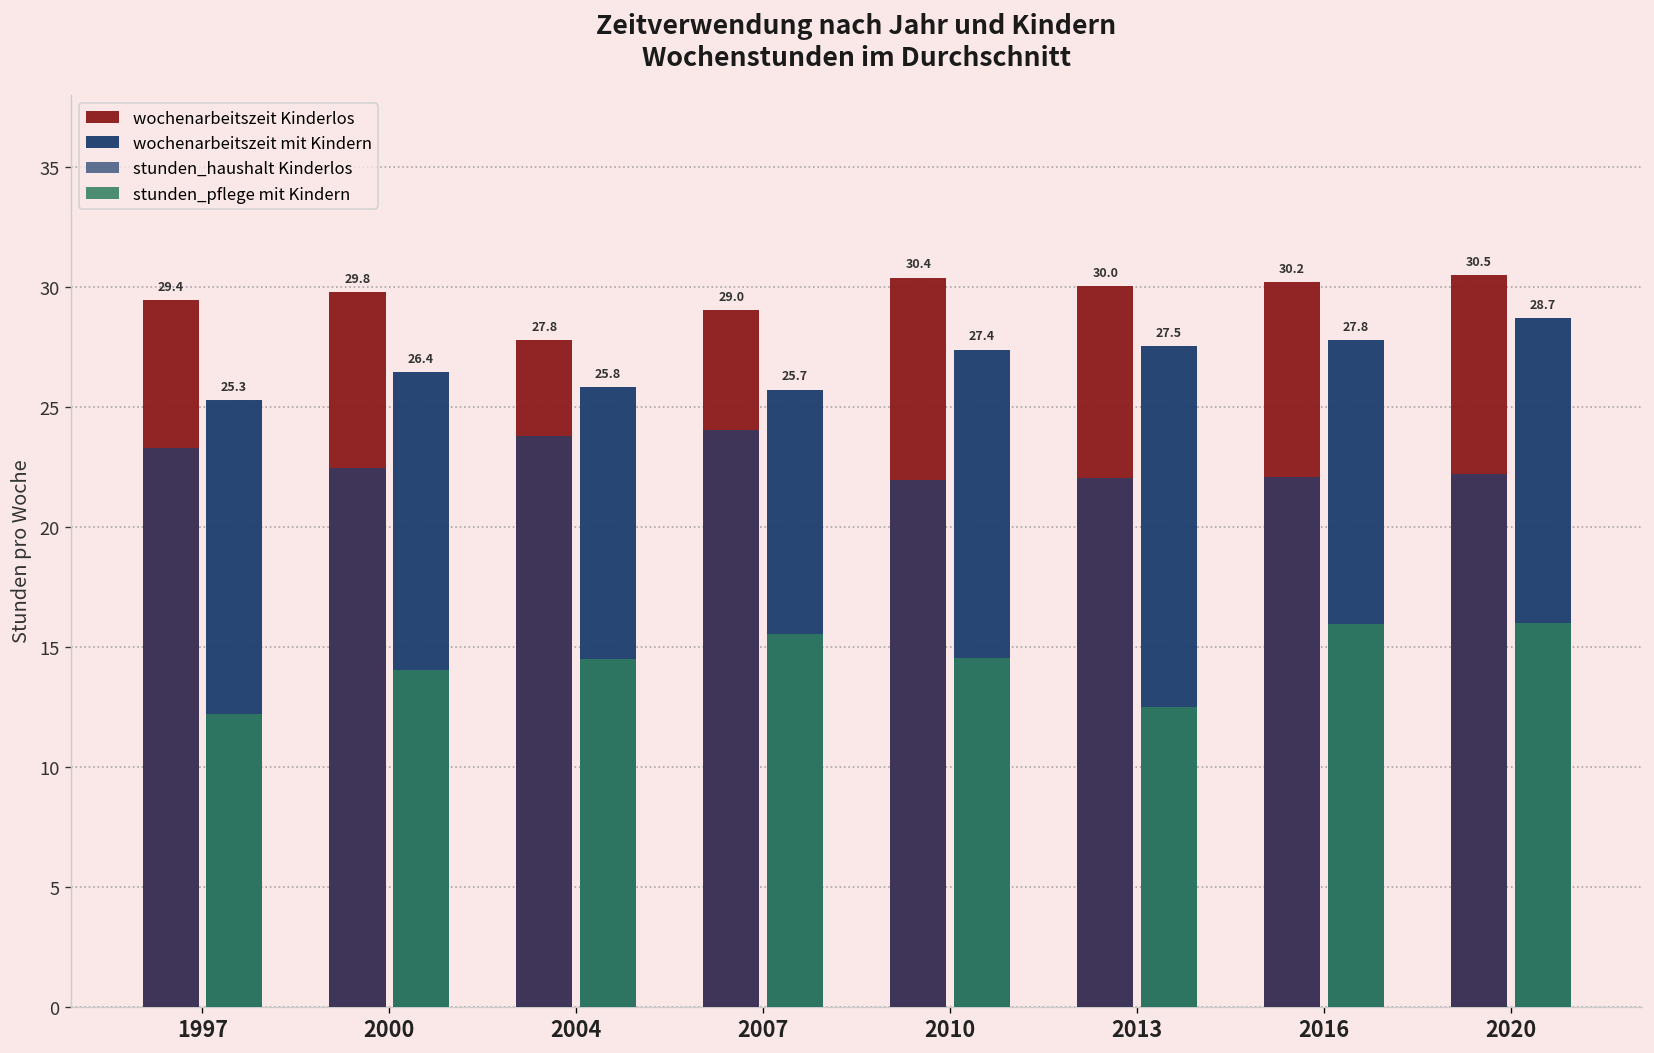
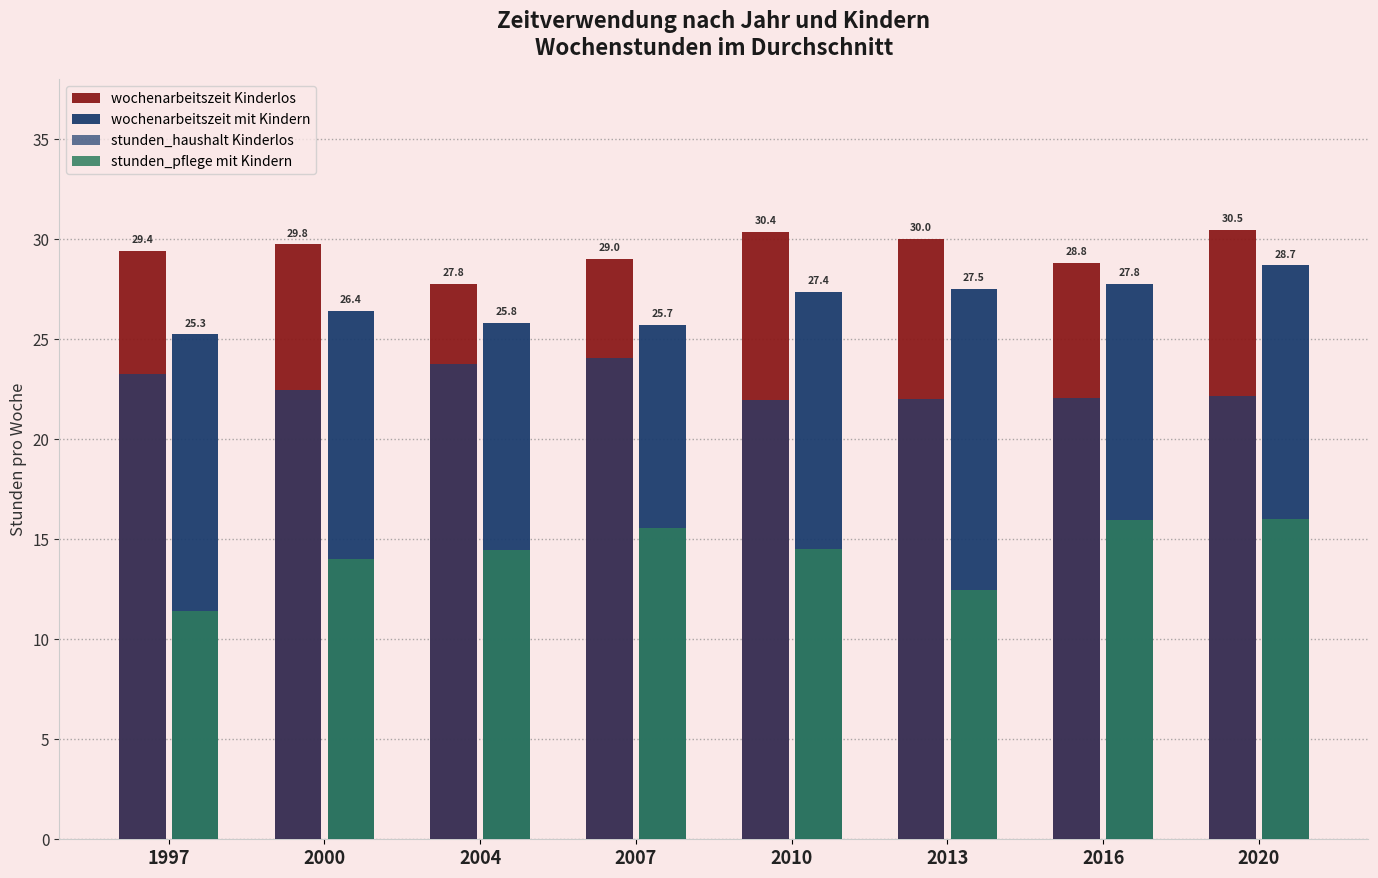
stunden_pflege mit Kindern, 1997: 12.2 -> 11.4
wochenarbeitszeit Kinderlos, 2016: 30.2 -> 28.8
